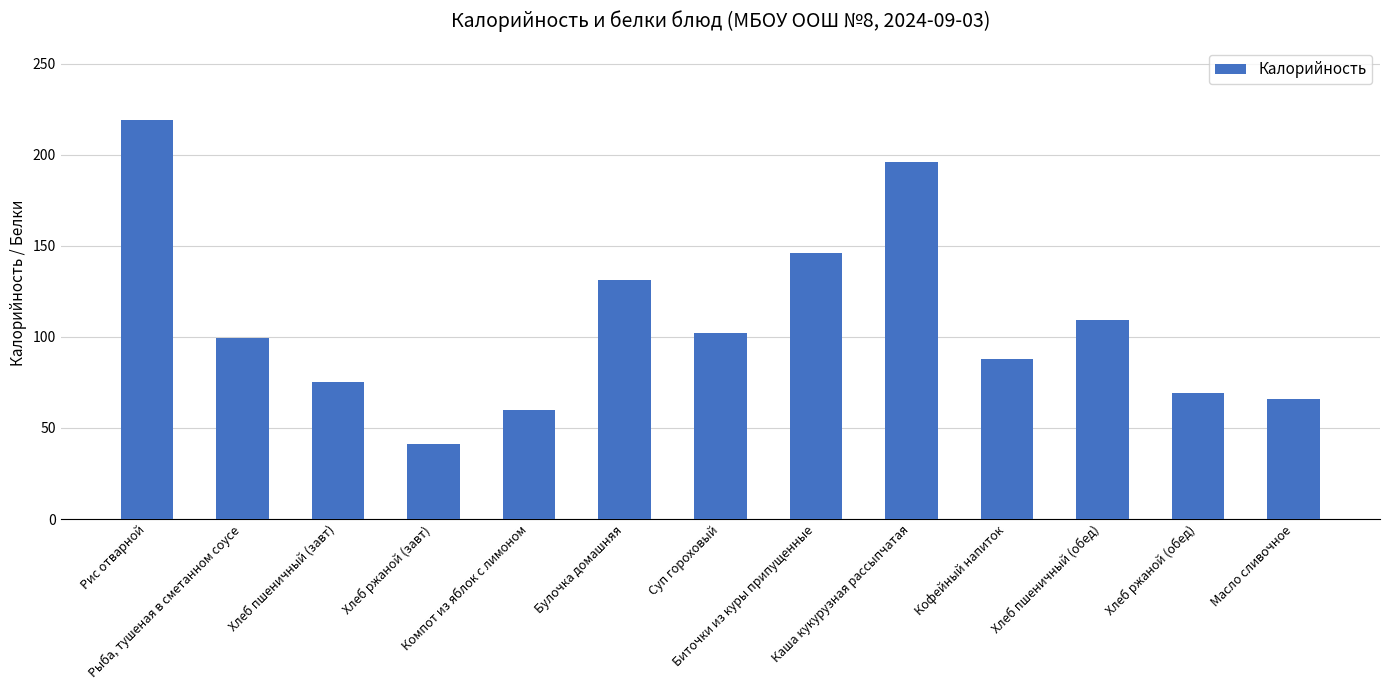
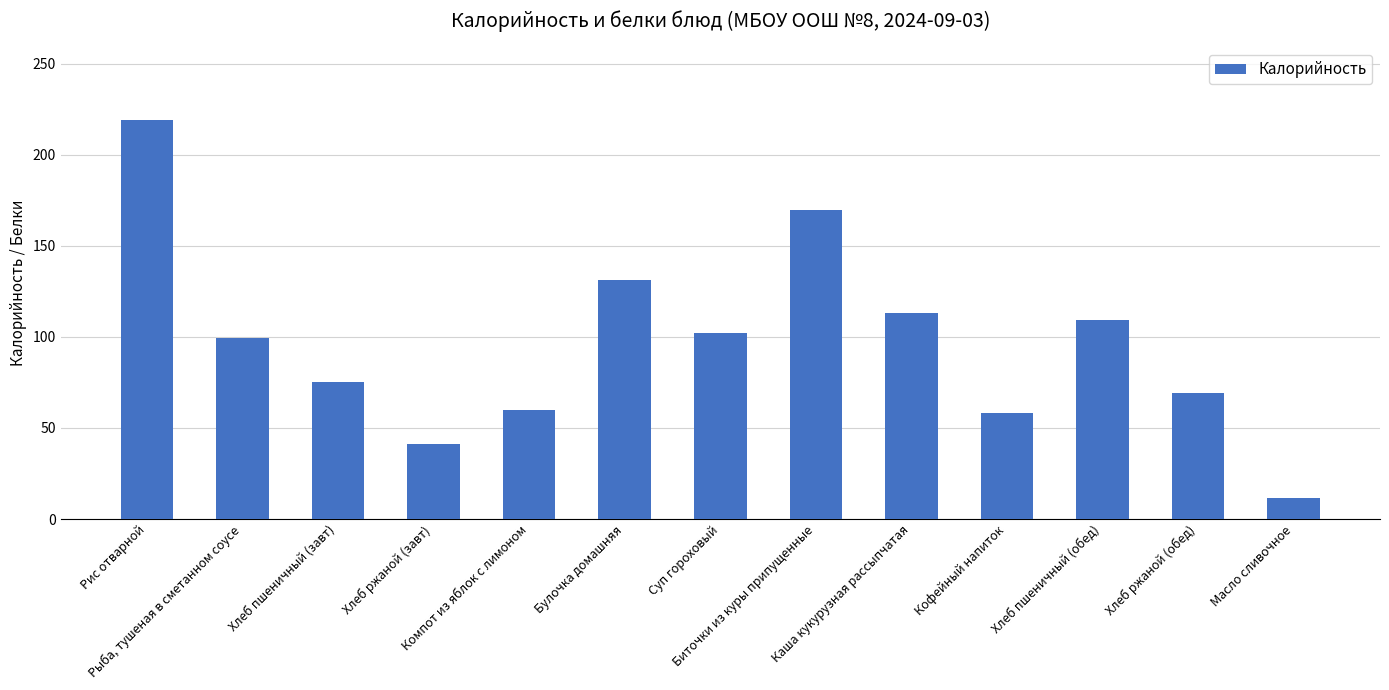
Биточки из куры припущенные: 146 -> 170
Каша кукурузная рассыпчатая: 196 -> 113
Кофейный напиток: 88 -> 58
Масло сливочное: 66 -> 12
